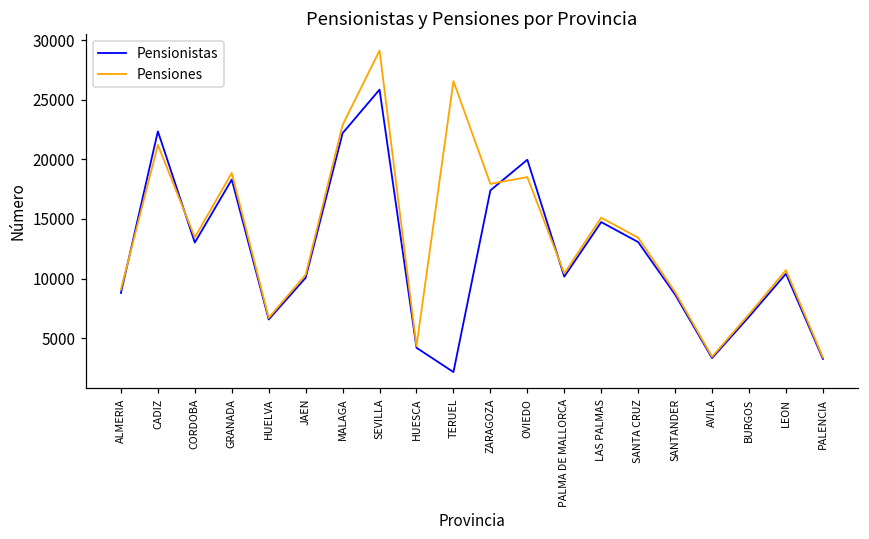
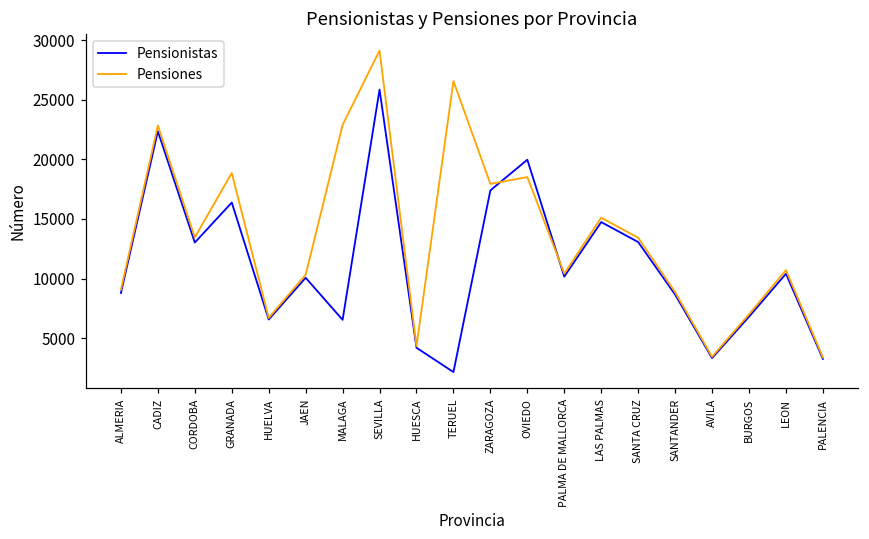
Pensiones, CADIZ: 21200 -> 22800
Pensionistas, GRANADA: 18300 -> 16400
Pensionistas, MALAGA: 22200 -> 6500
